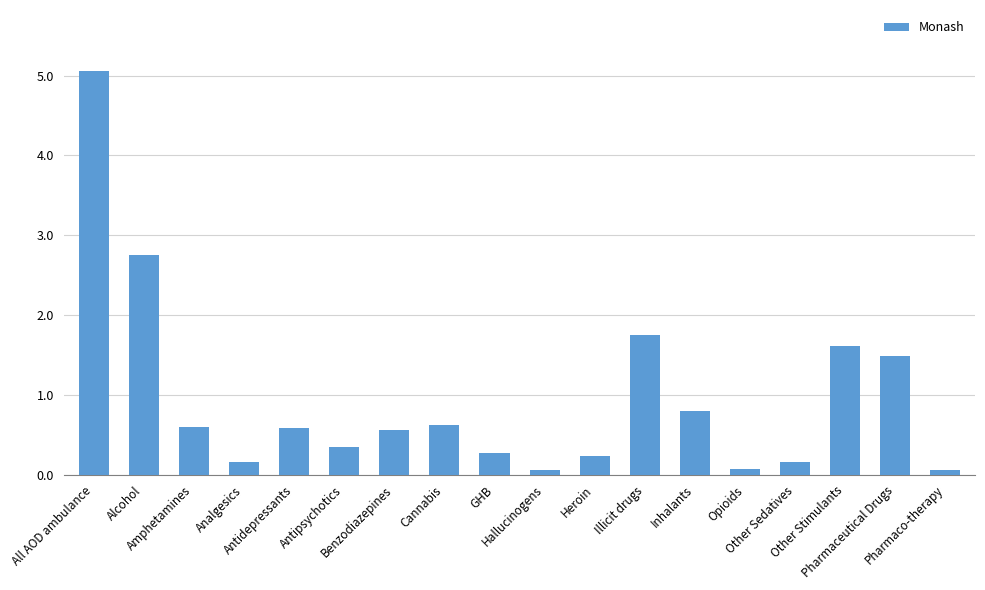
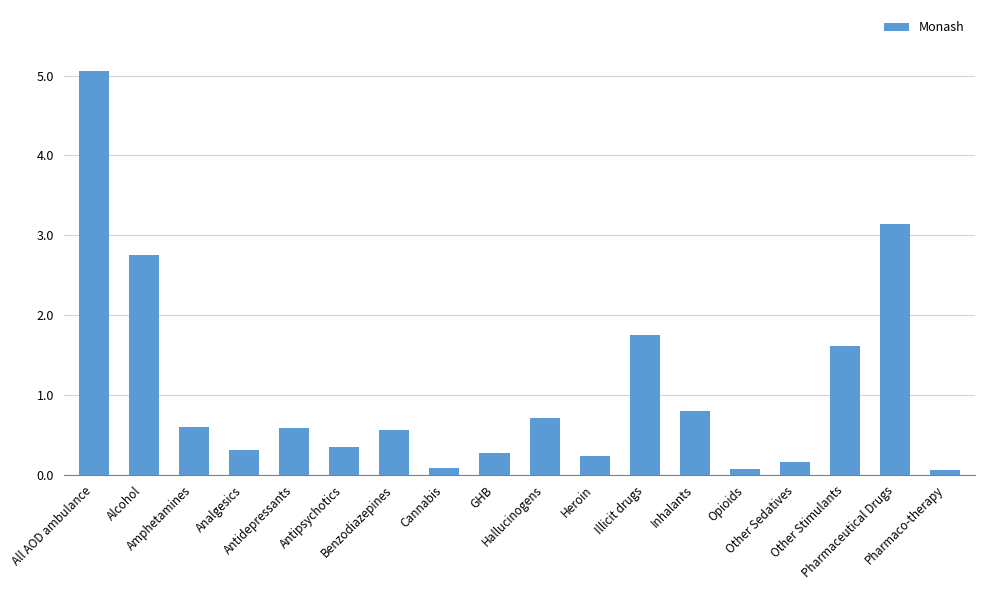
Analgesics: 0.2 -> 0.3
Cannabis: 0.6 -> 0.1
Hallucinogens: 0.1 -> 0.7
Pharmaceutical Drugs: 1.5 -> 3.1
